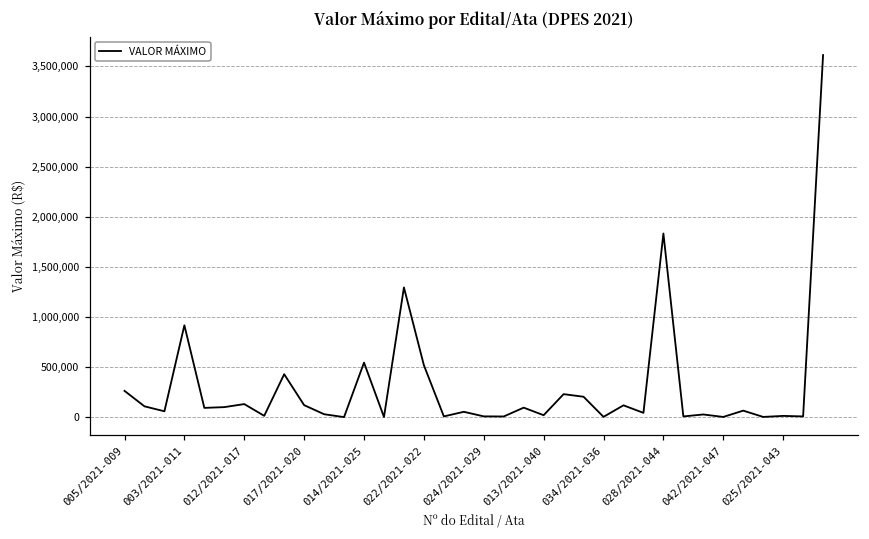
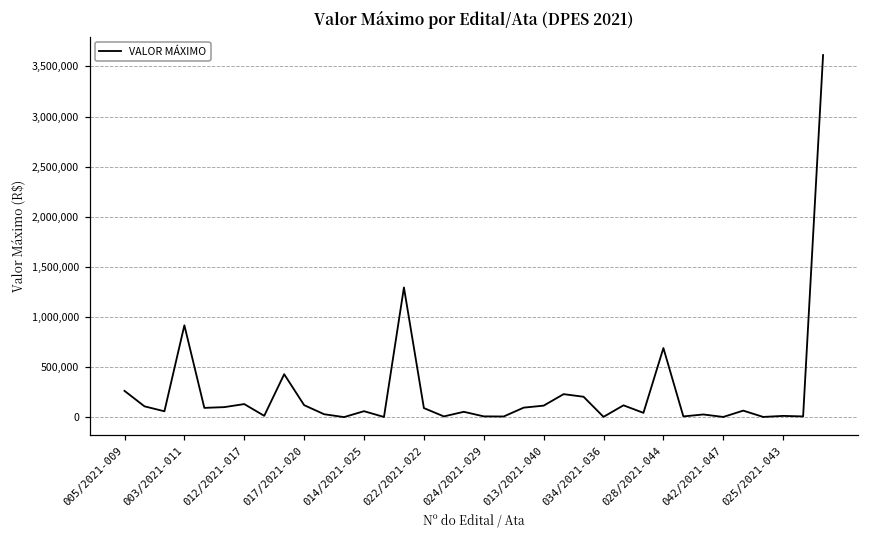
014/2021-025: 500,000 -> 100,000
022/2021-022: 500,000 -> 100,000
013/2021-040: 0 -> 100,000
028/2021-044: 1,800,000 -> 700,000
